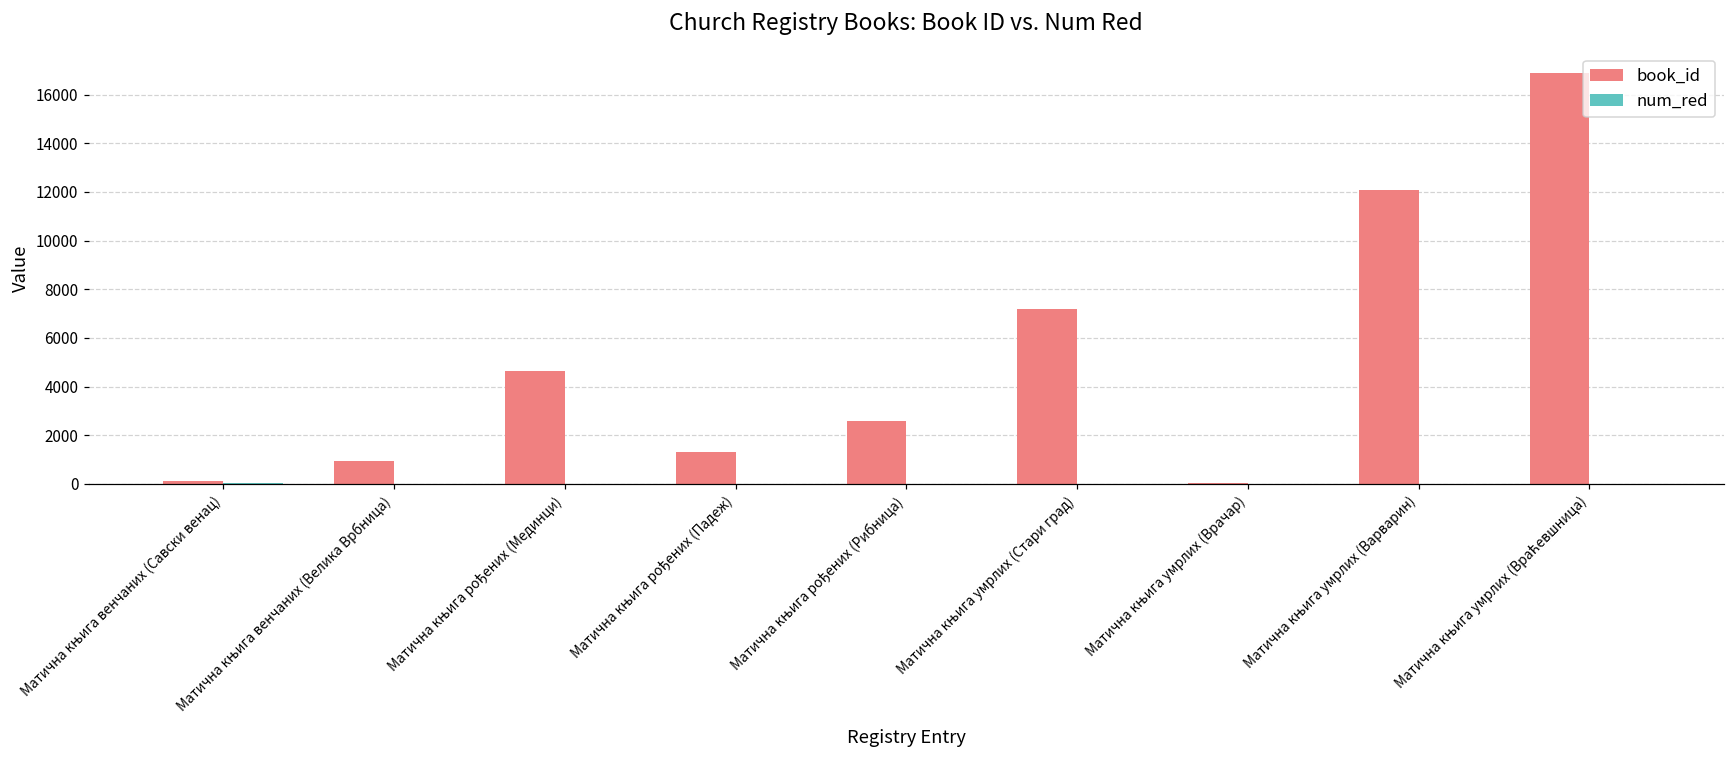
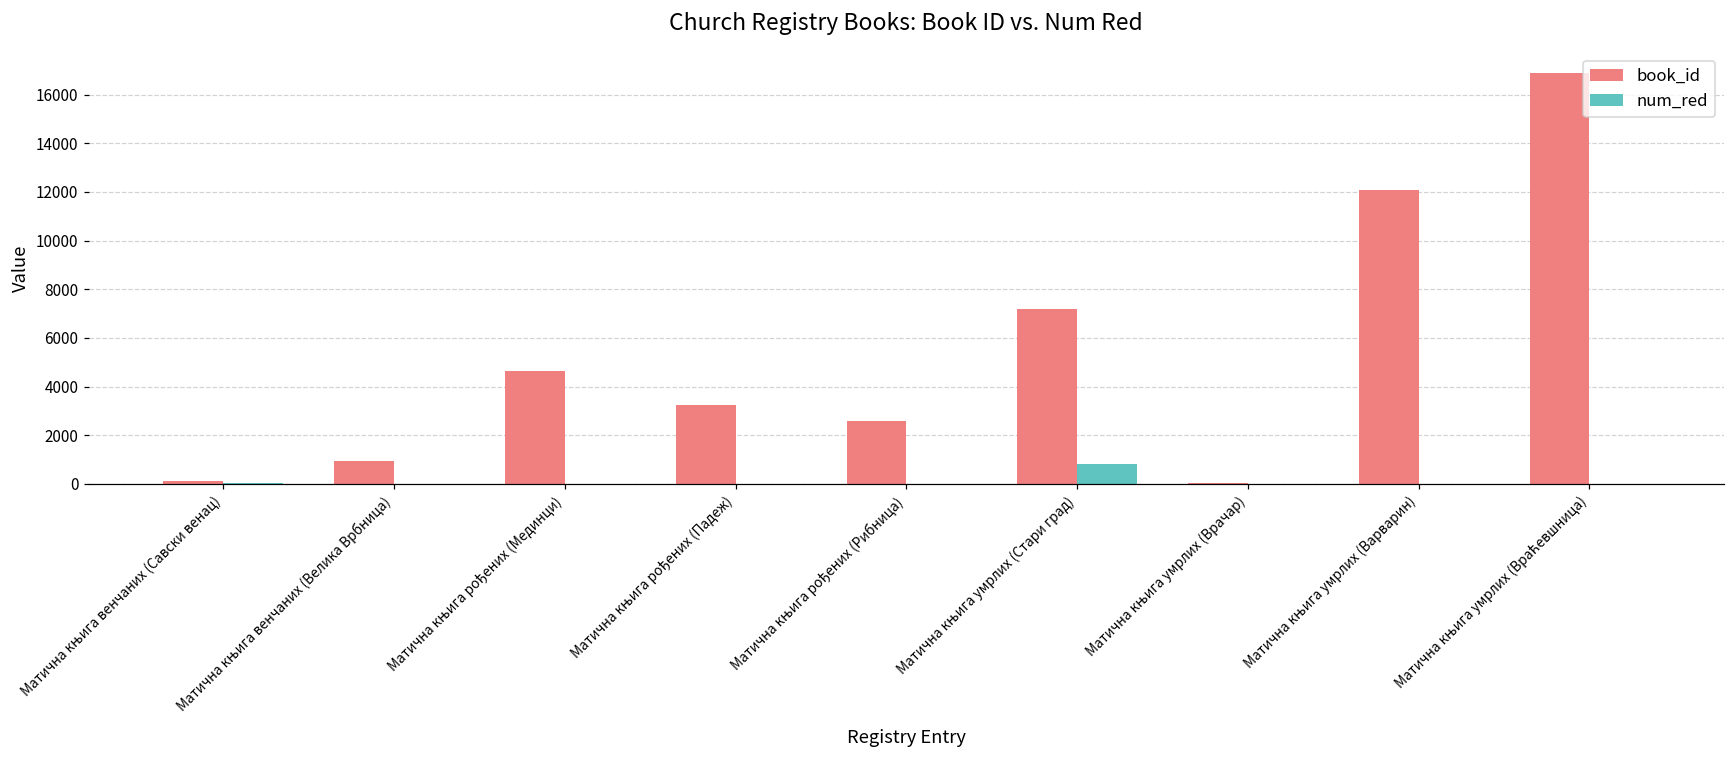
book_id, Матична књига рођених (Падеж): 1300 -> 3200
num_red, Матична књига умрлих (Стари град): 0 -> 800
